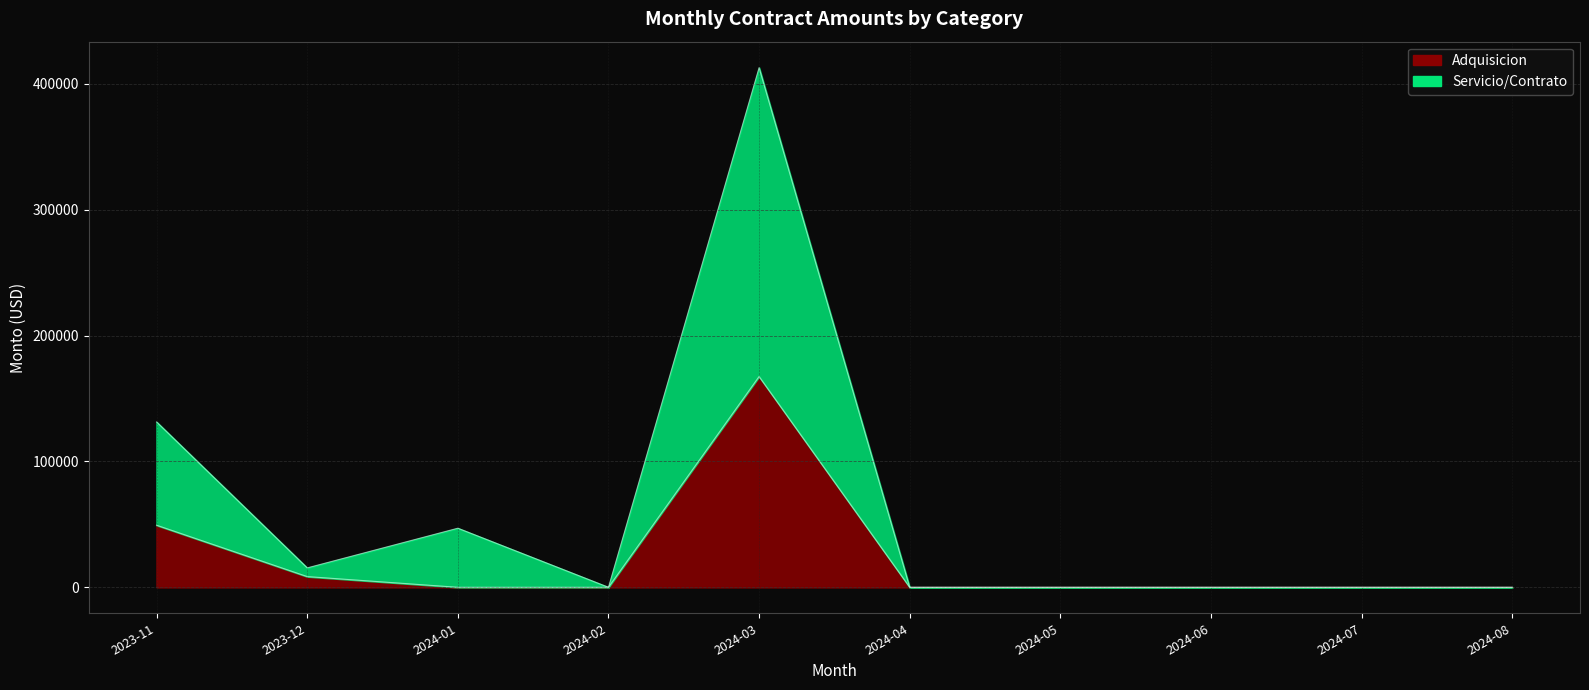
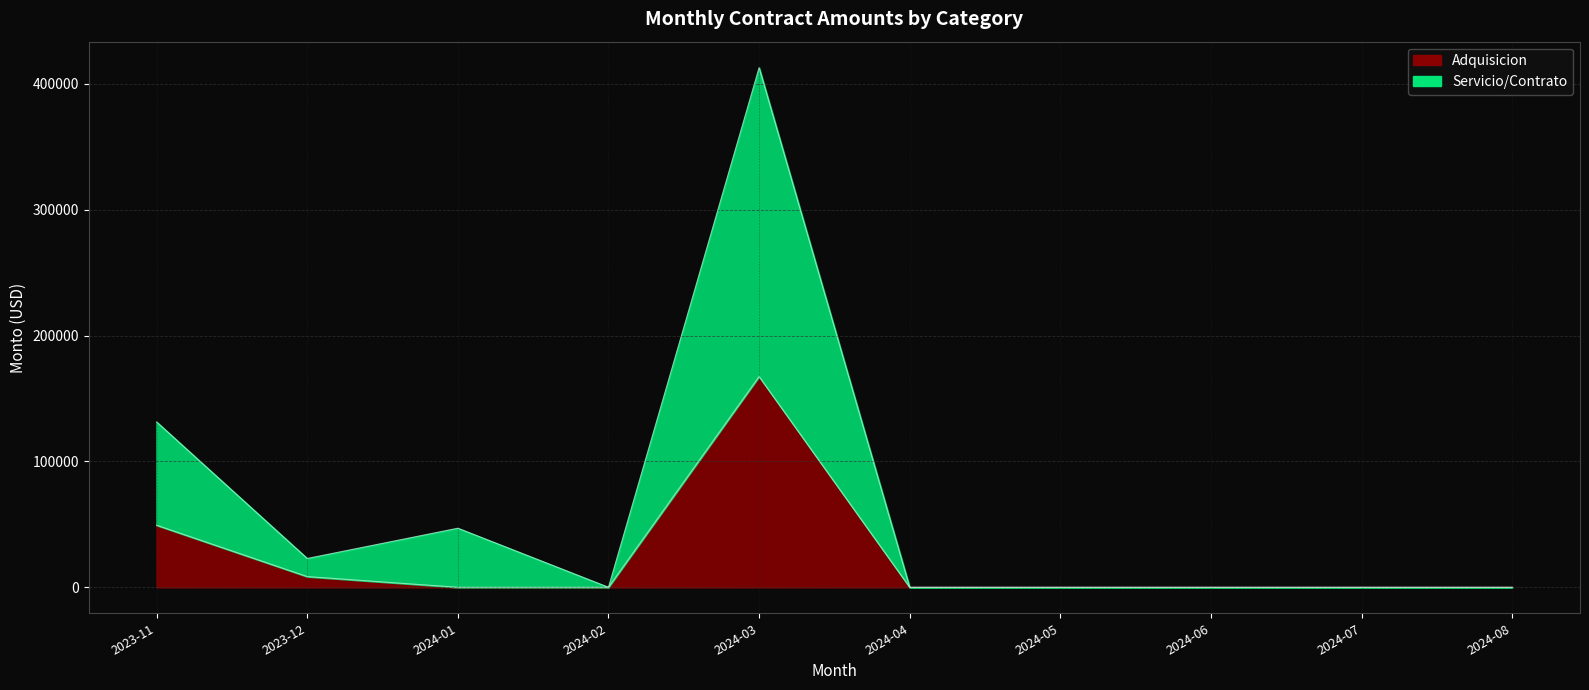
Servicio/Contrato, 2023-12: 7000 -> 14000
